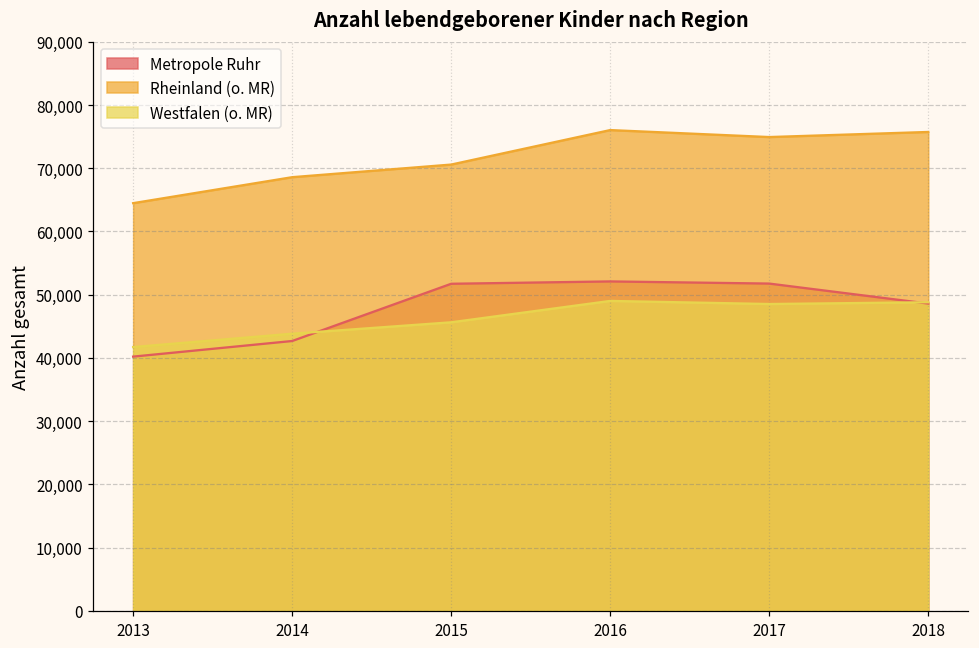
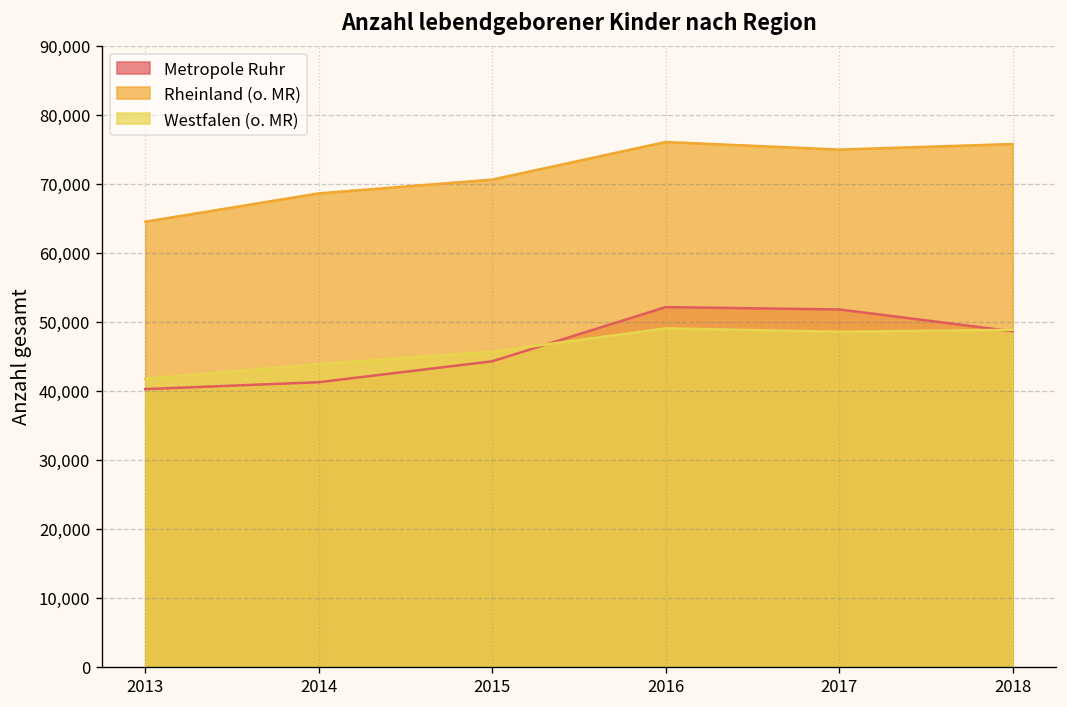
Metropole Ruhr, 2014: 43,000 -> 41,000
Metropole Ruhr, 2015: 52,000 -> 44,000
